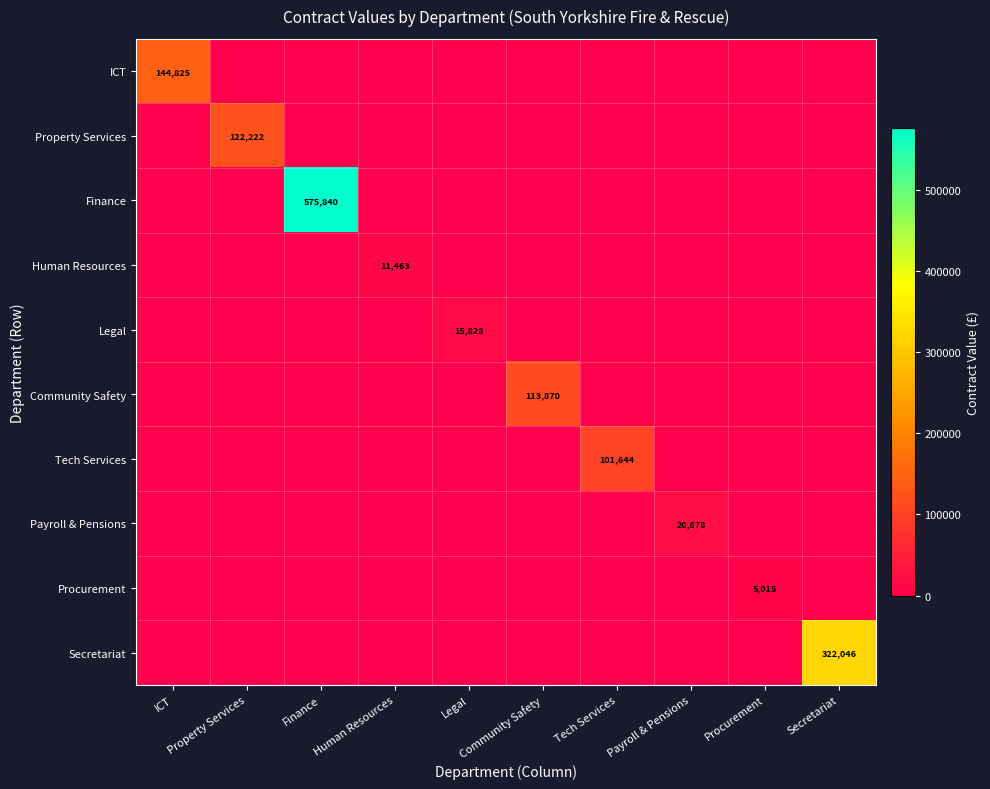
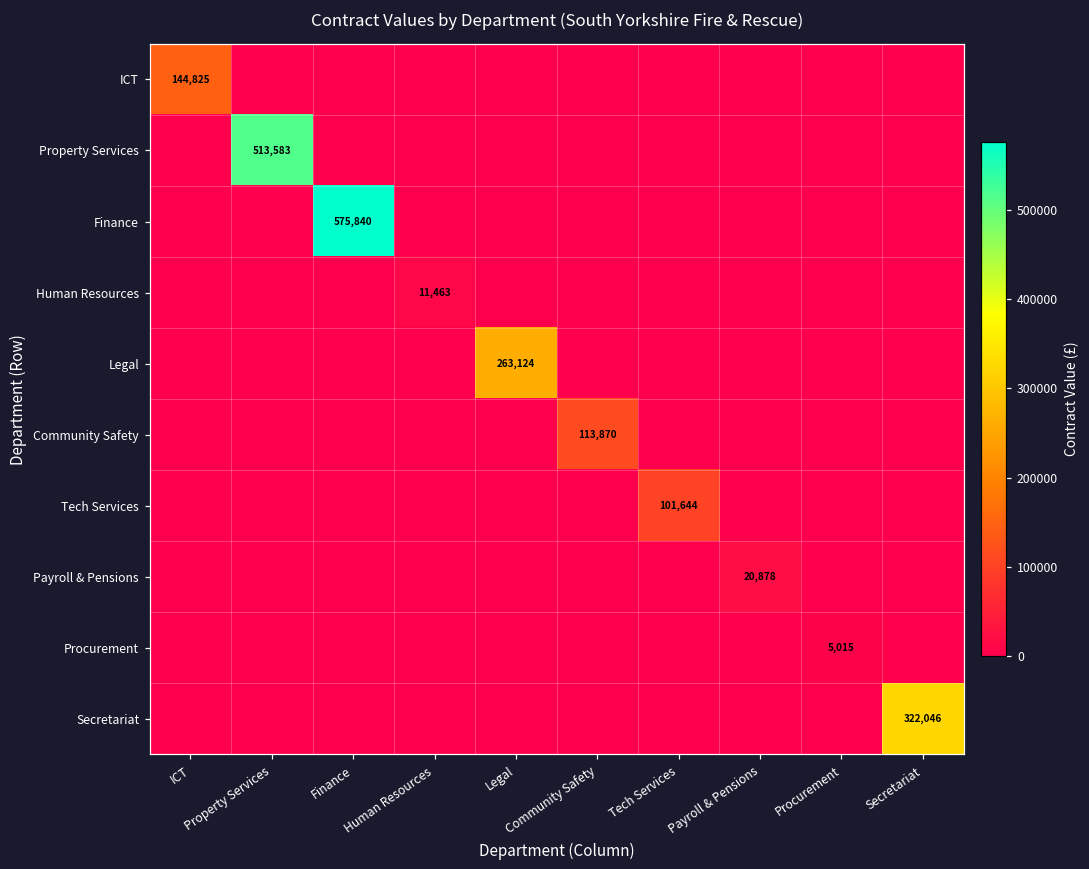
Property Services, Property Services: 122,222 -> 513,583
Legal, Legal: 15,828 -> 263,124
